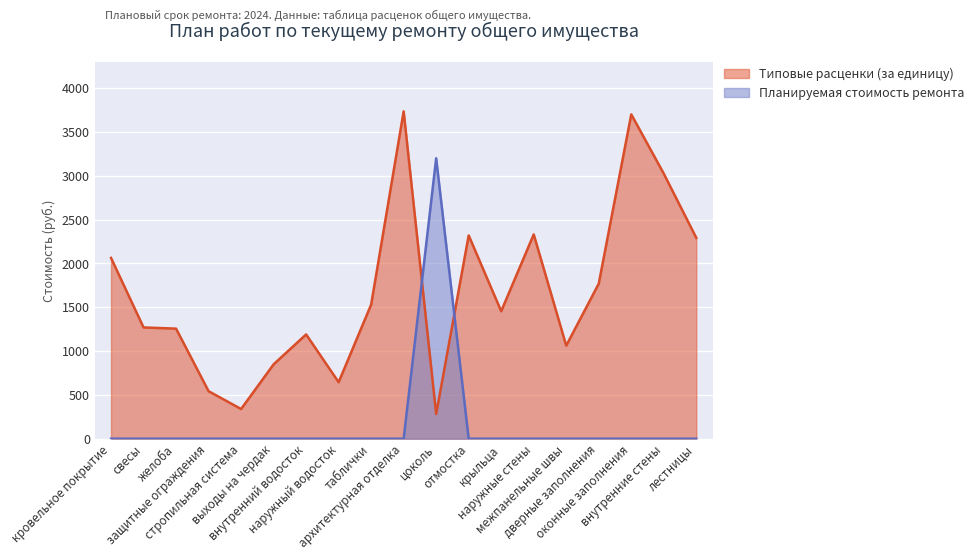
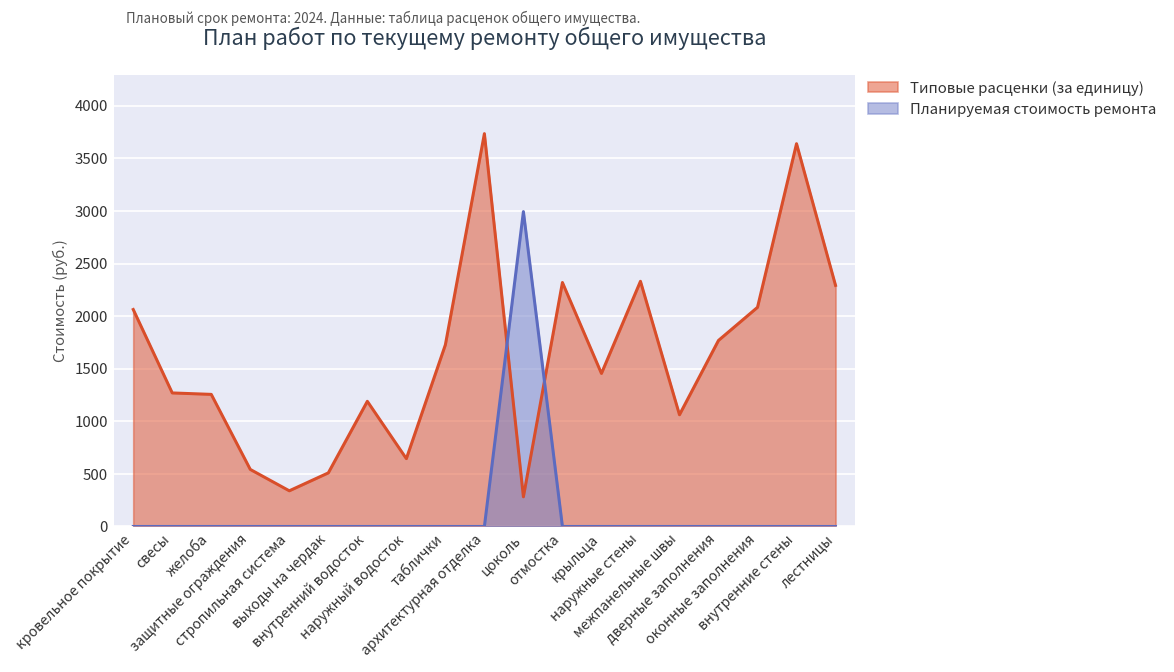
Типовые расценки (за единицу), выходы на чердак: 800 -> 500
Типовые расценки (за единицу), таблички: 1500 -> 1700
Планируемая стоимость ремонта, цоколь: 3200 -> 3000
Типовые расценки (за единицу), оконные заполнения: 3700 -> 2100
Типовые расценки (за единицу), внутренние стены: 3000 -> 3600
